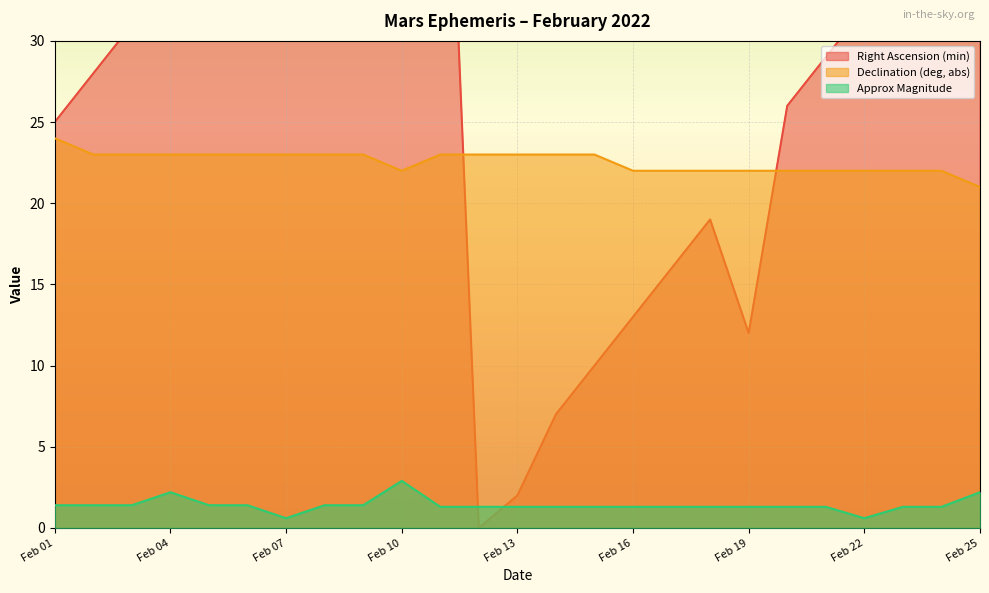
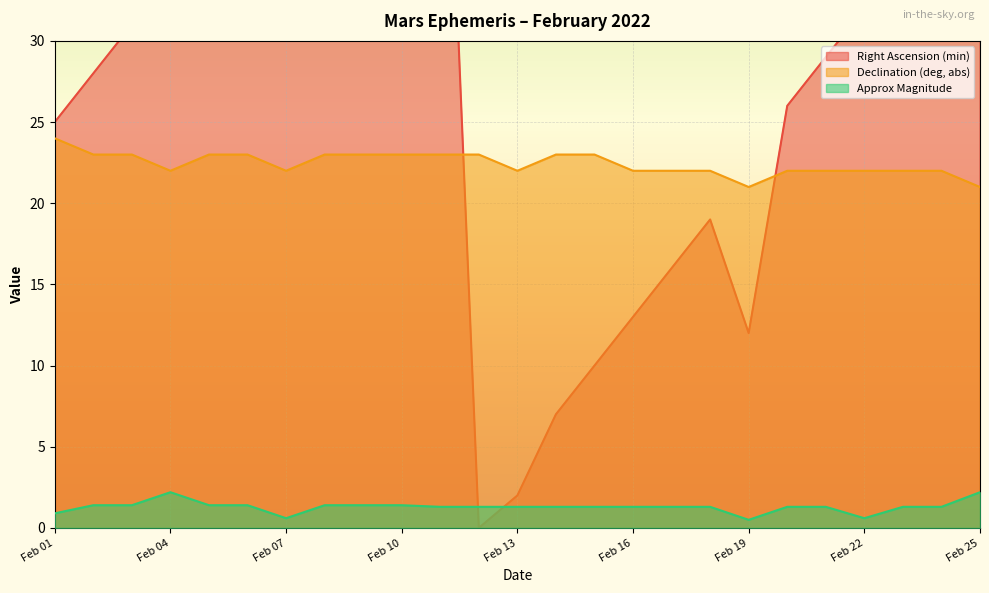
Approx Magnitude, Feb 01: 1.4 -> 0.9
Declination (deg, abs), Feb 04: 23 -> 22
Declination (deg, abs), Feb 07: 23 -> 22
Declination (deg, abs), Feb 10: 22 -> 23
Approx Magnitude, Feb 10: 2.9 -> 1.4
Declination (deg, abs), Feb 13: 23 -> 22
Declination (deg, abs), Feb 19: 22 -> 21
Approx Magnitude, Feb 19: 1.3 -> 0.5
